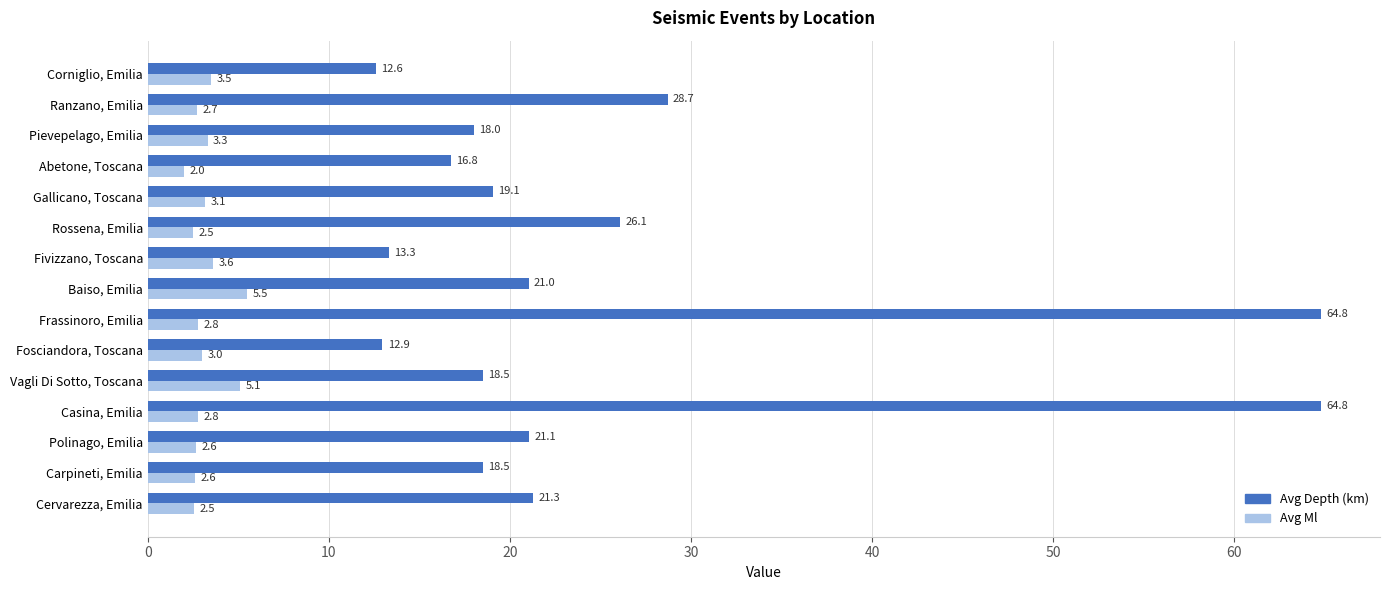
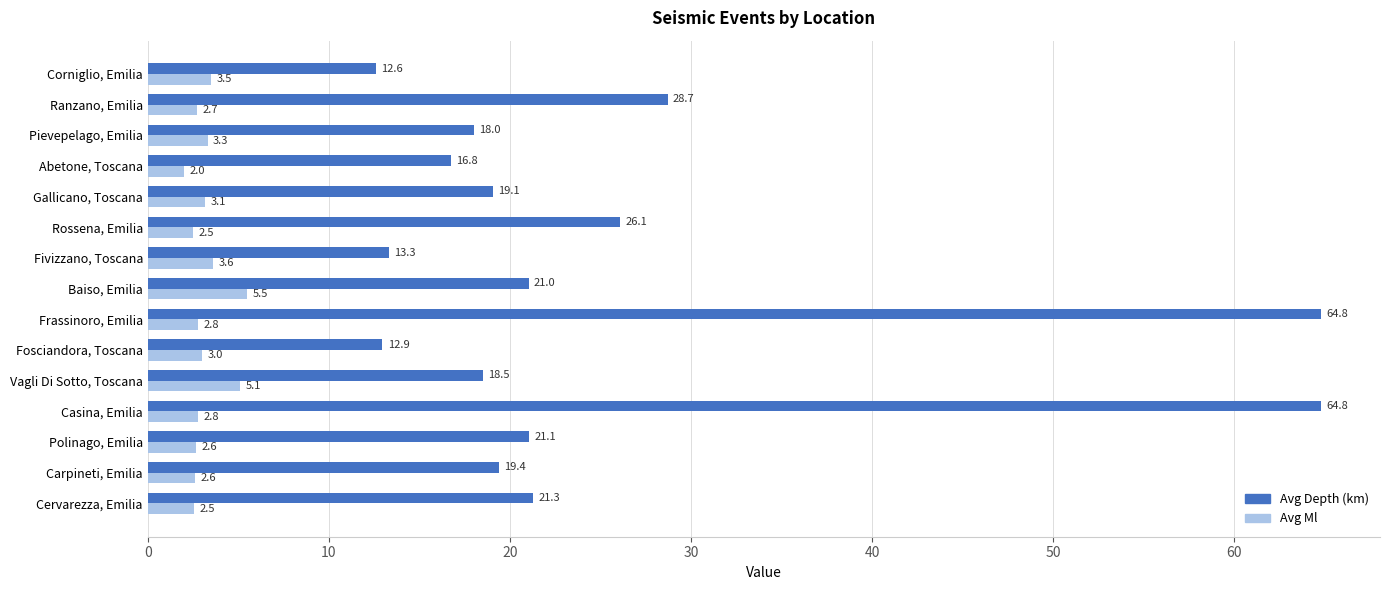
Avg Depth (km), Carpineti, Emilia: 18.5 -> 19.4
